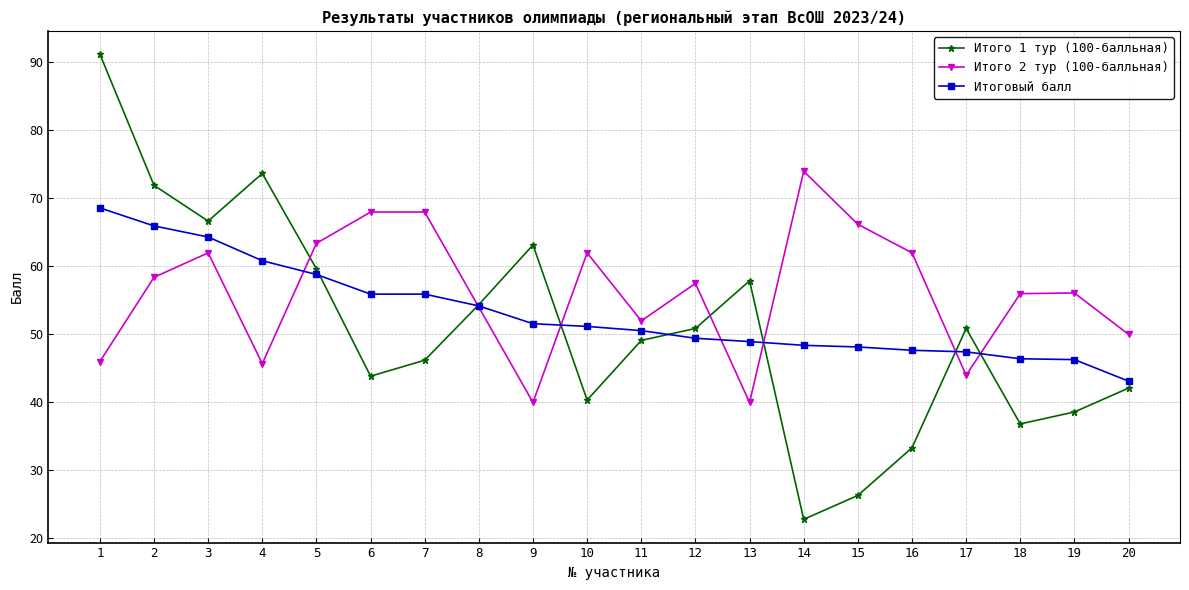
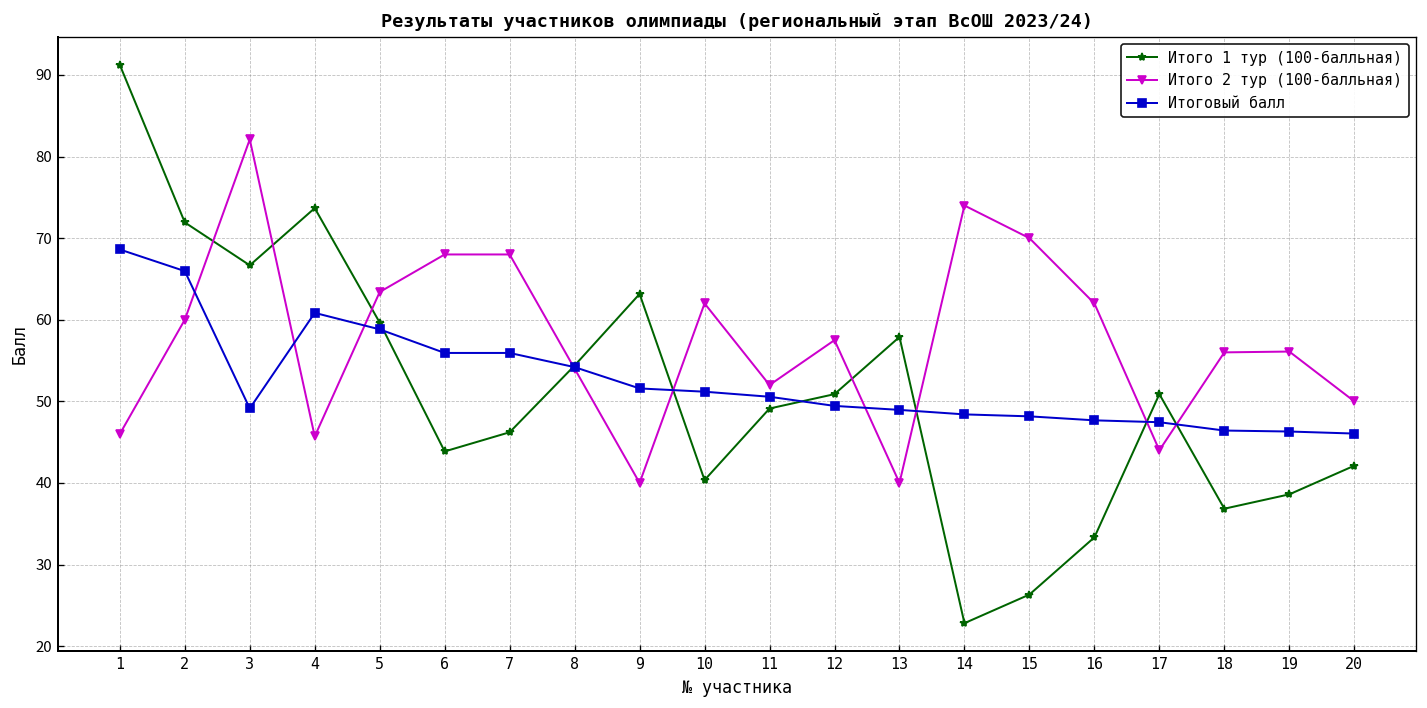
Итого 2 тур (100-балльная), 2: 58 -> 60
Итого 2 тур (100-балльная), 3: 62 -> 82
Итоговый балл, 3: 64 -> 49
Итого 2 тур (100-балльная), 15: 66 -> 70
Итоговый балл, 20: 43 -> 46
